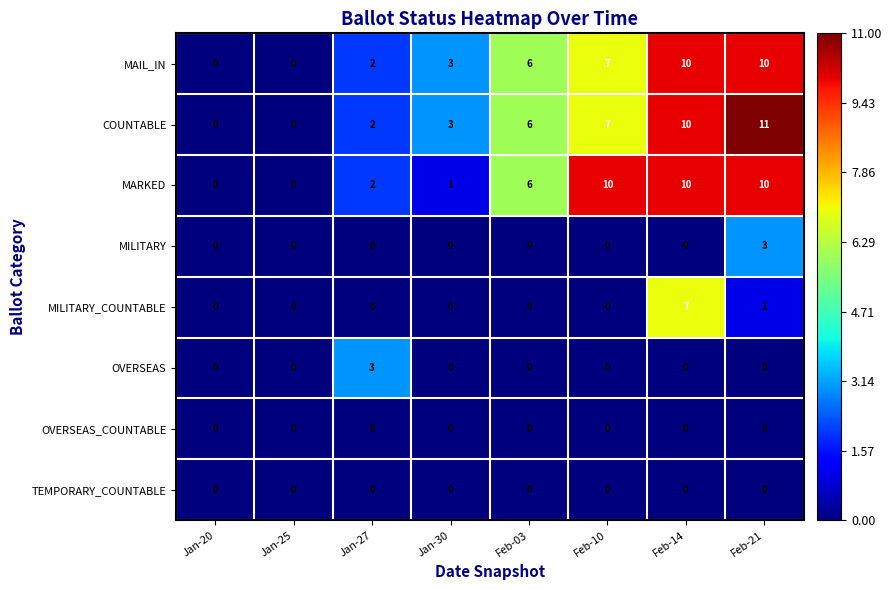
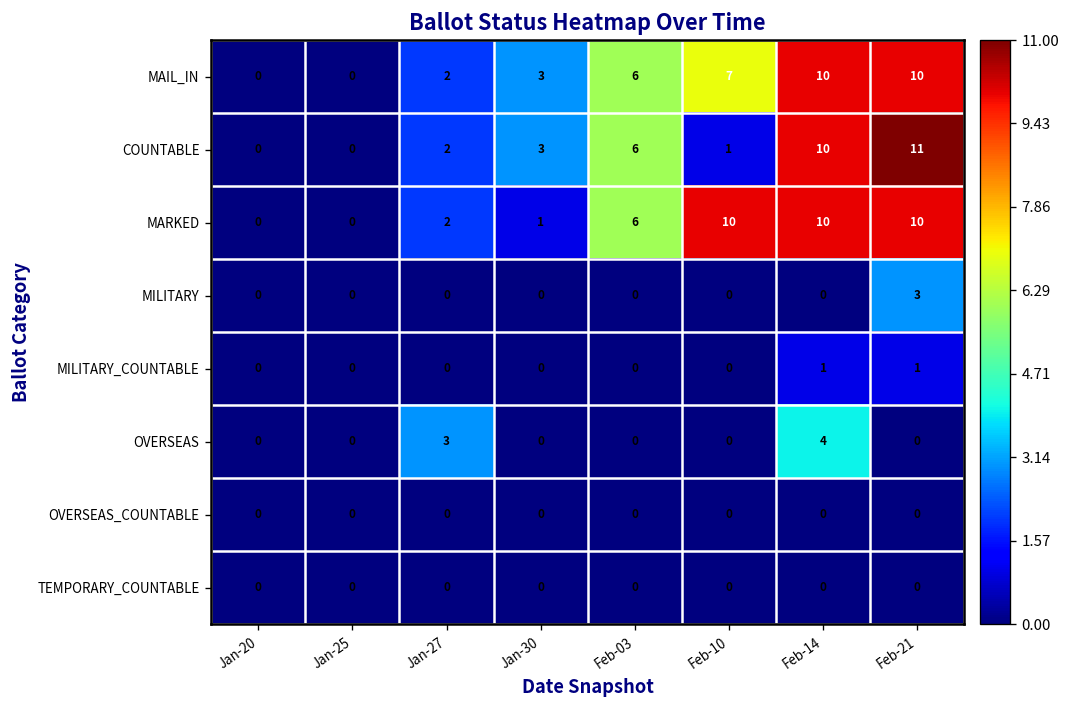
COUNTABLE, Feb-10: 7 -> 1
MILITARY_COUNTABLE, Feb-14: 7 -> 1
OVERSEAS, Feb-14: 0 -> 4
